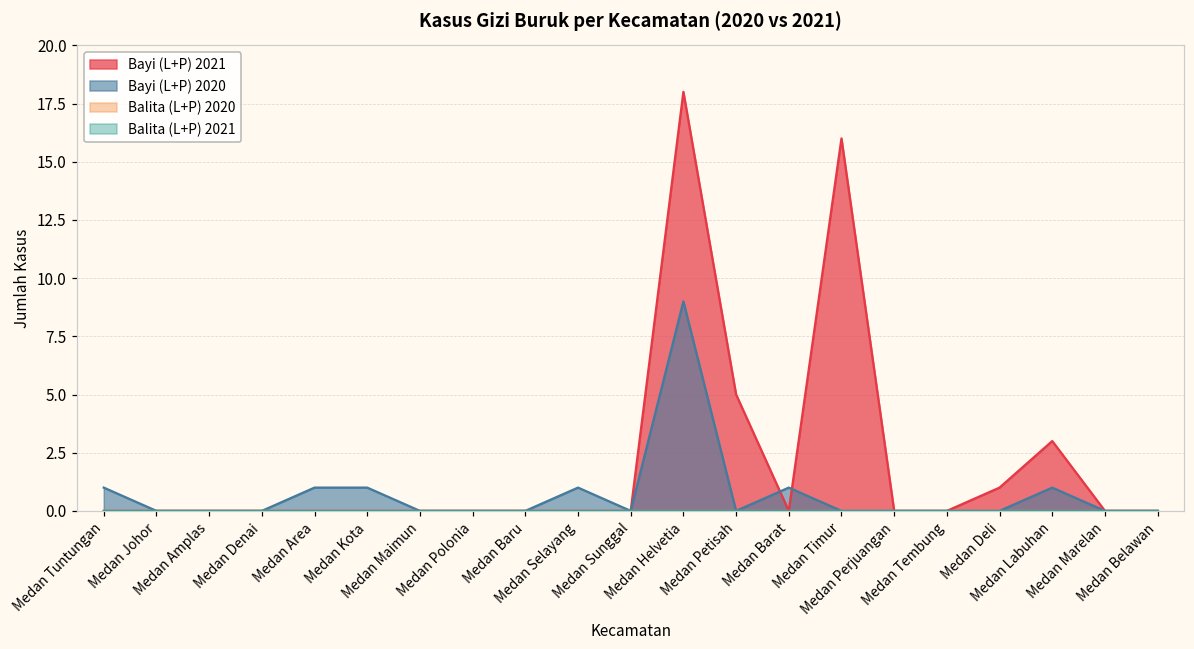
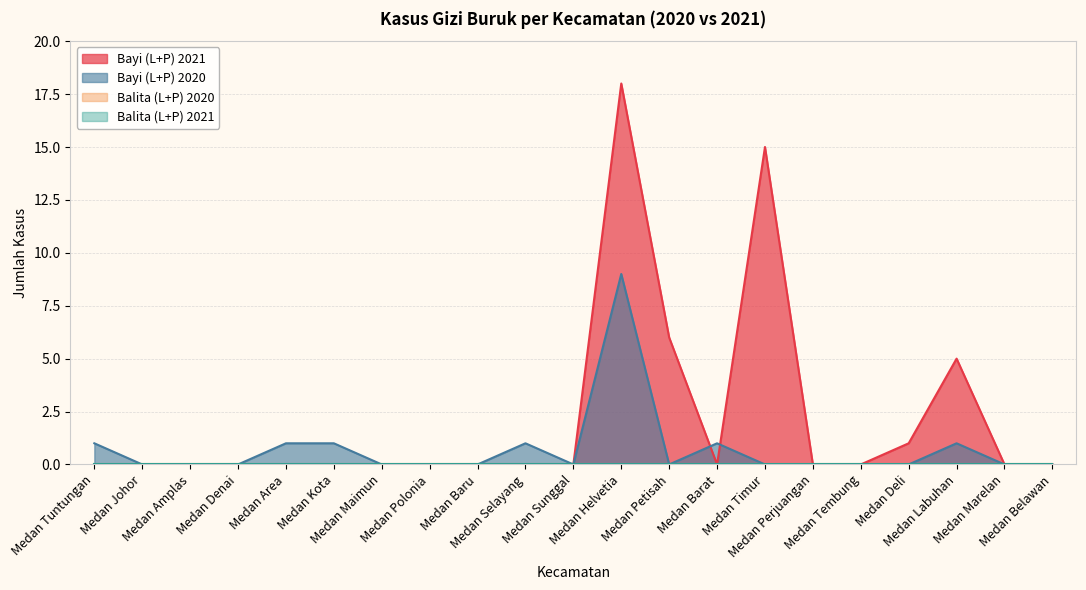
Bayi (L+P) 2021, Medan Petisah: 5 -> 6
Bayi (L+P) 2021, Medan Timur: 16 -> 15
Bayi (L+P) 2021, Medan Labuhan: 3 -> 5
